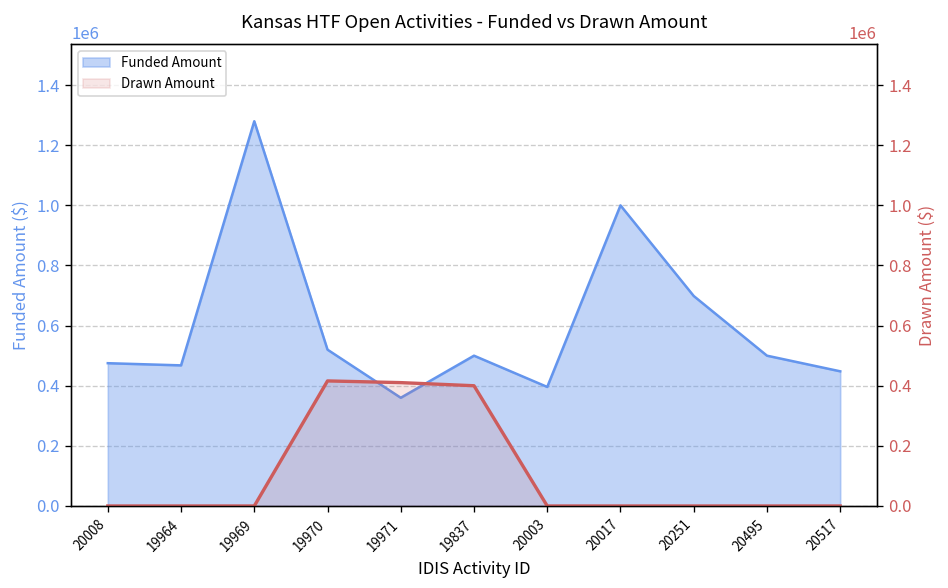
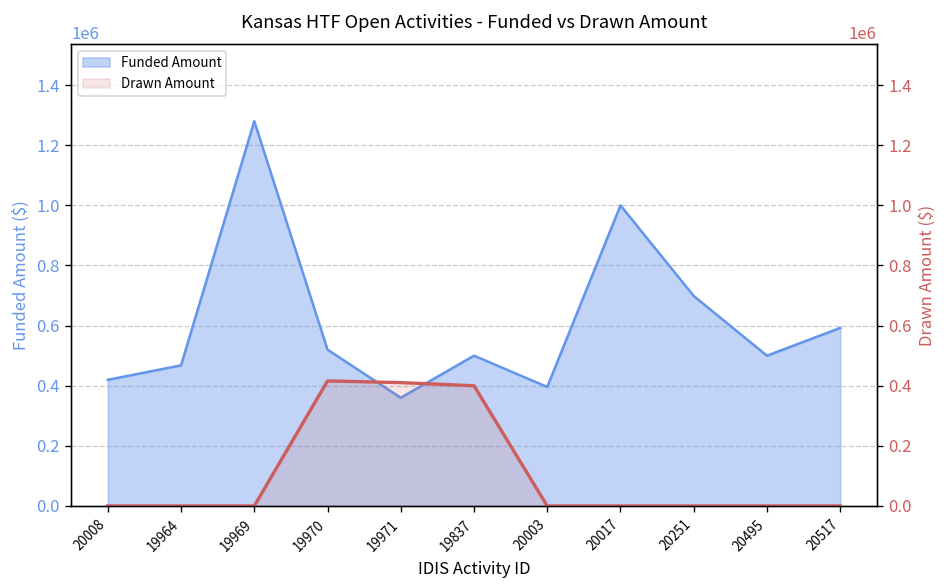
Funded Amount, 20008: 480000 -> 420000
Funded Amount, 20517: 450000 -> 590000
